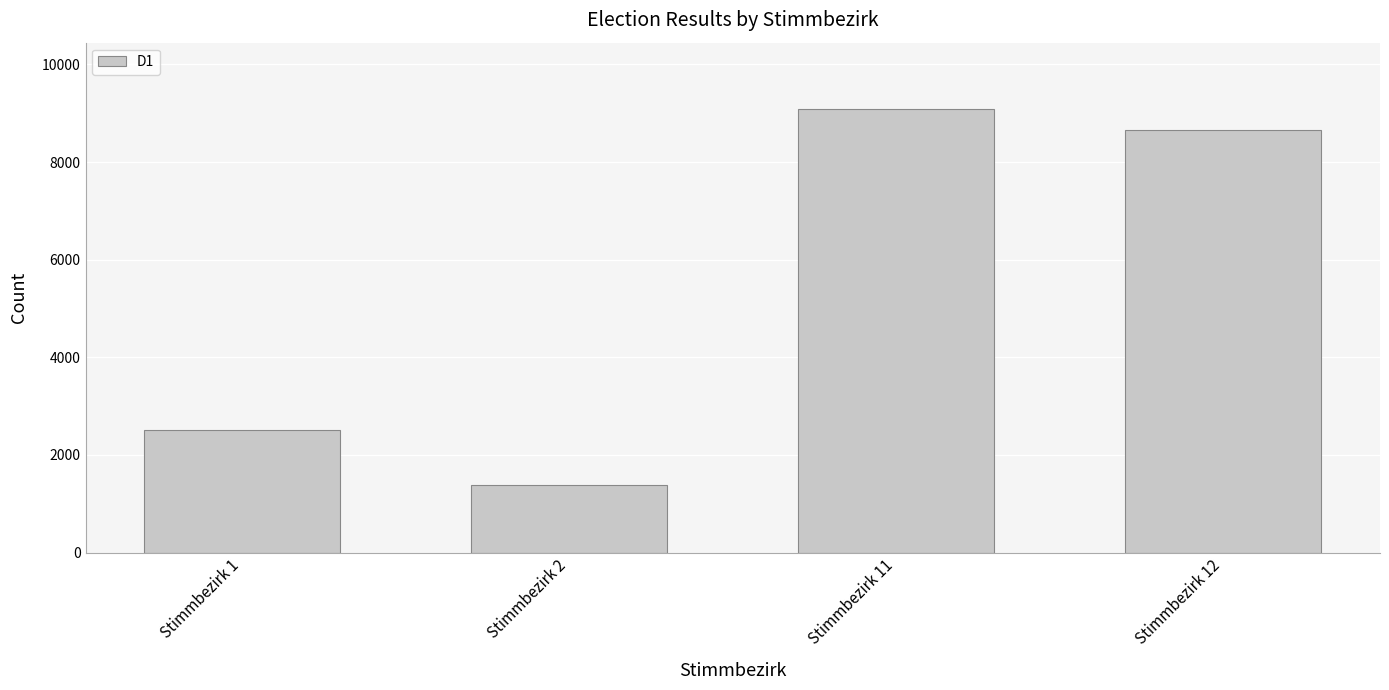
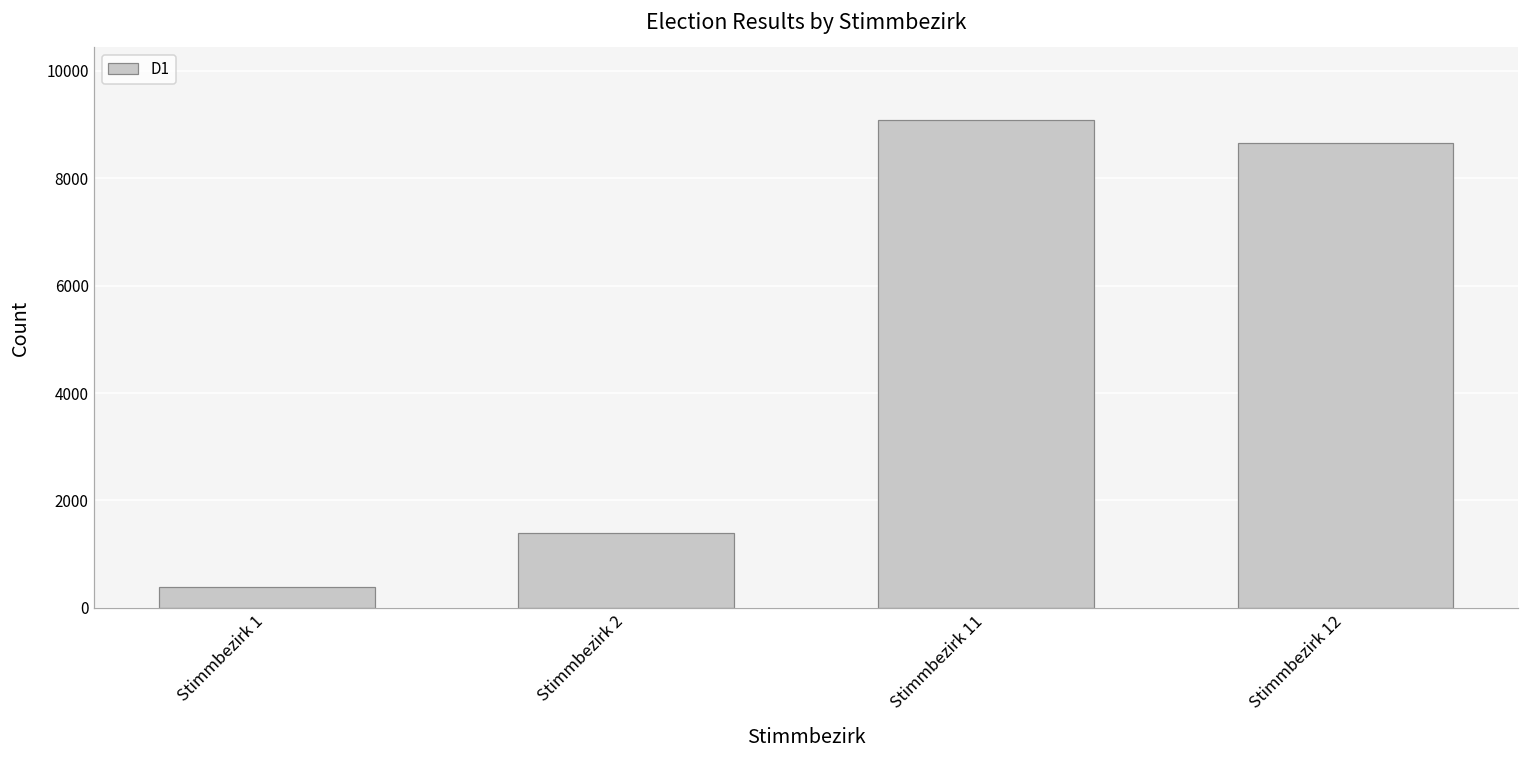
Stimmbezirk 1: 2500 -> 400
